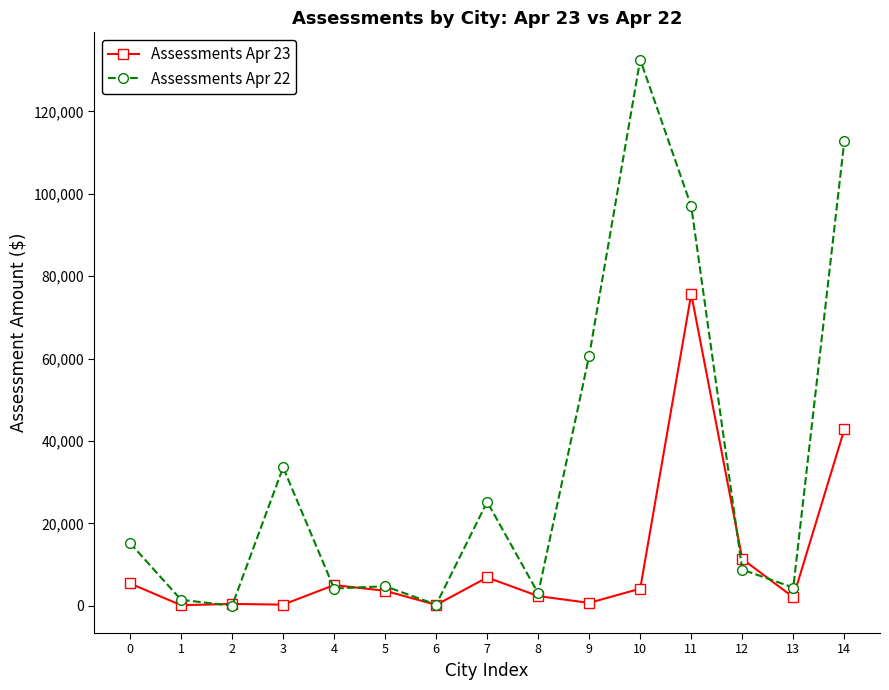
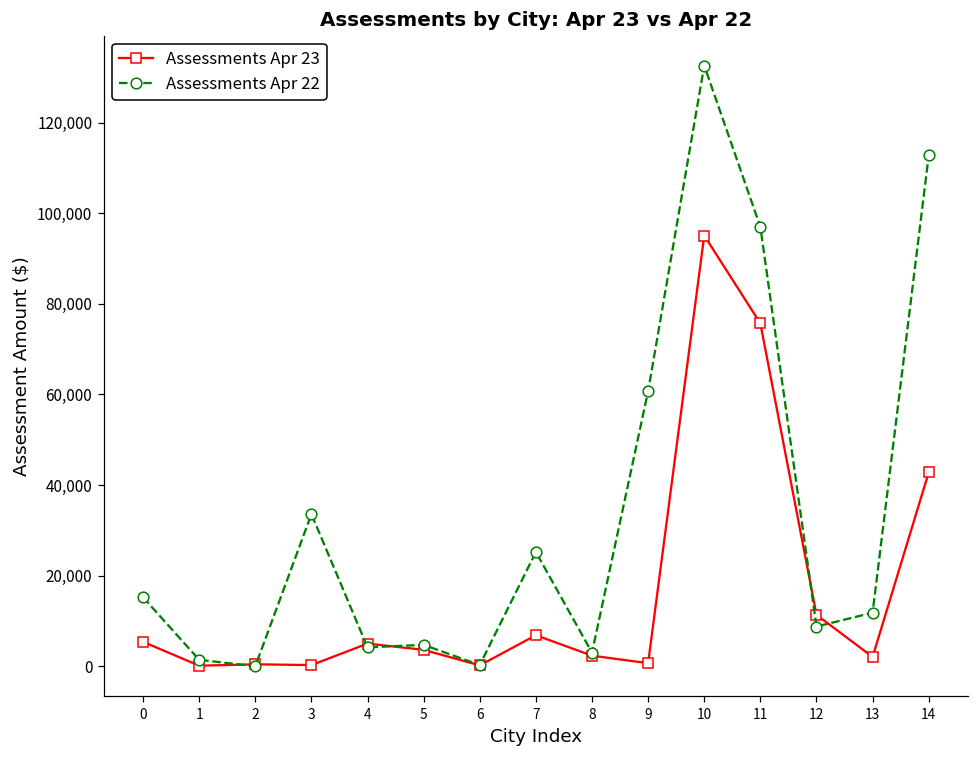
Assessments Apr 23, 10: 4,000 -> 95,000
Assessments Apr 22, 13: 4,000 -> 12,000
